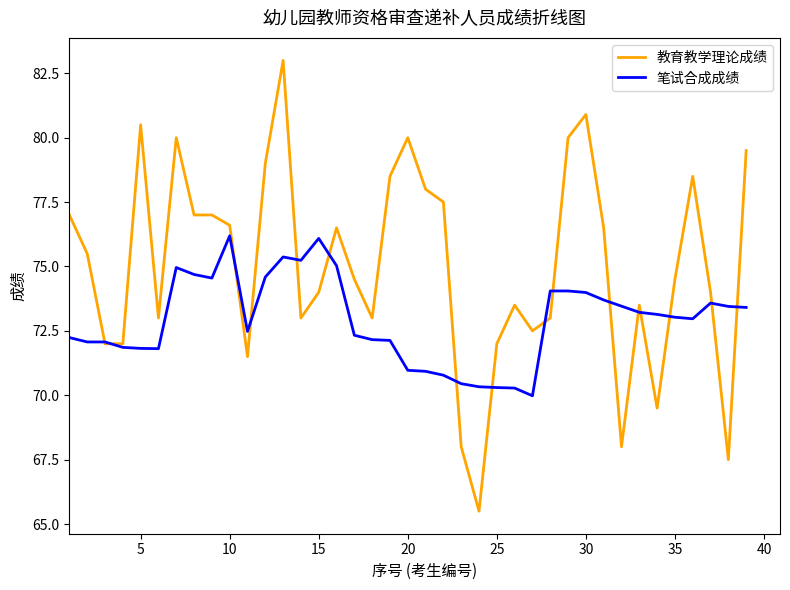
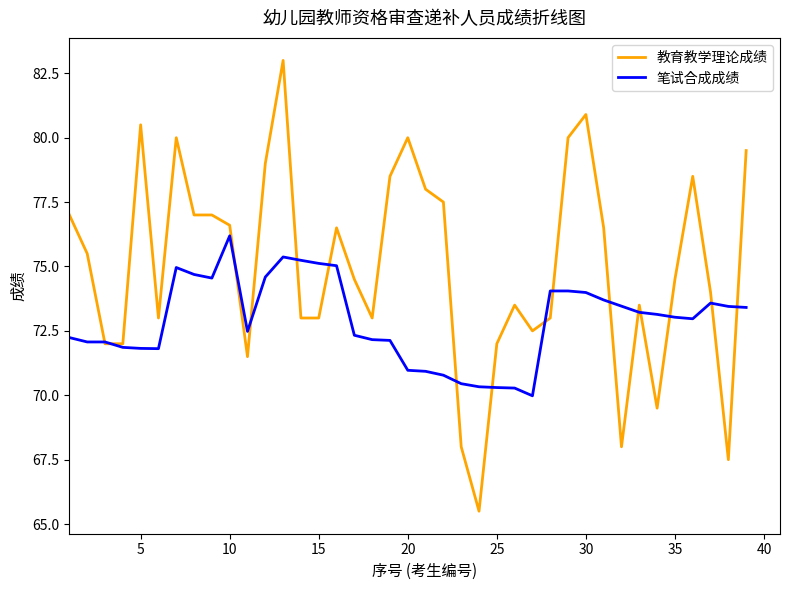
教育教学理论成绩, 15: 74 -> 73
笔试合成成绩, 15: 76.1 -> 75.1
